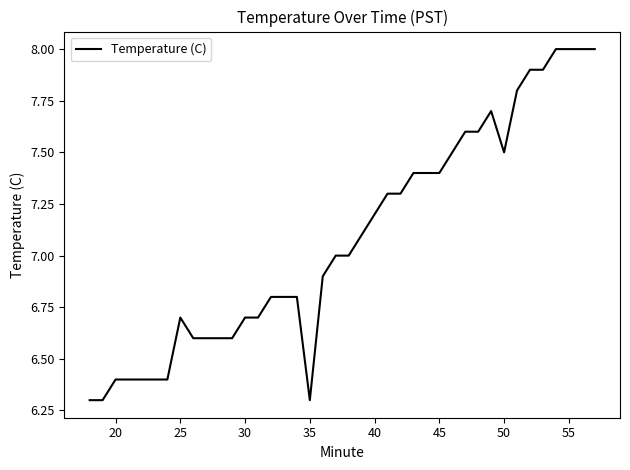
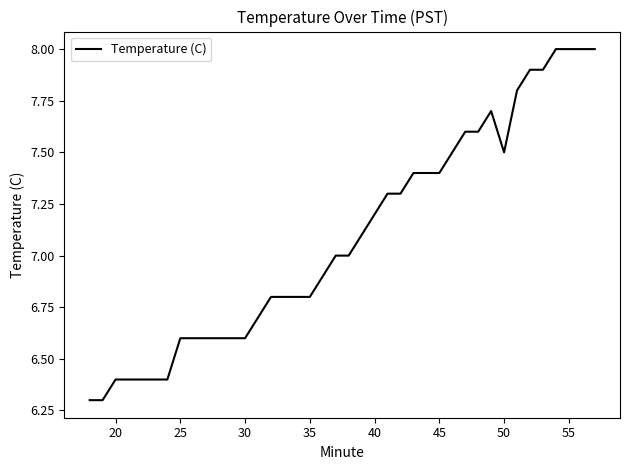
25: 6.7 -> 6.6
30: 6.7 -> 6.6
35: 6.3 -> 6.8
